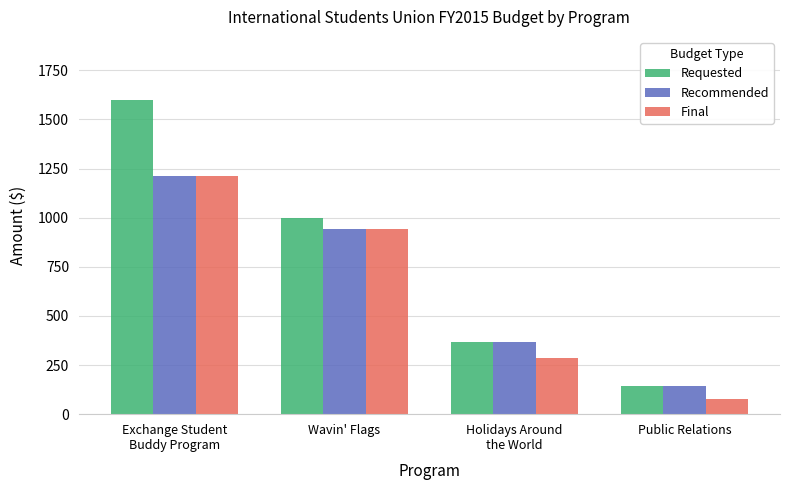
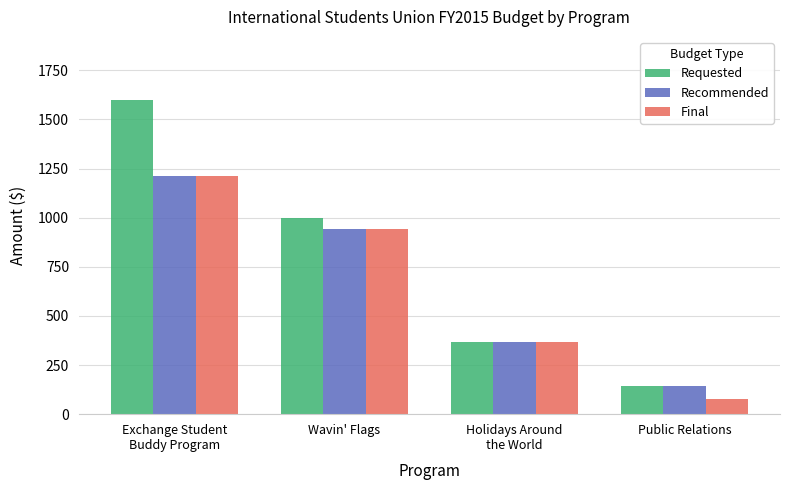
Final, Holidays Around the World: 290 -> 370
